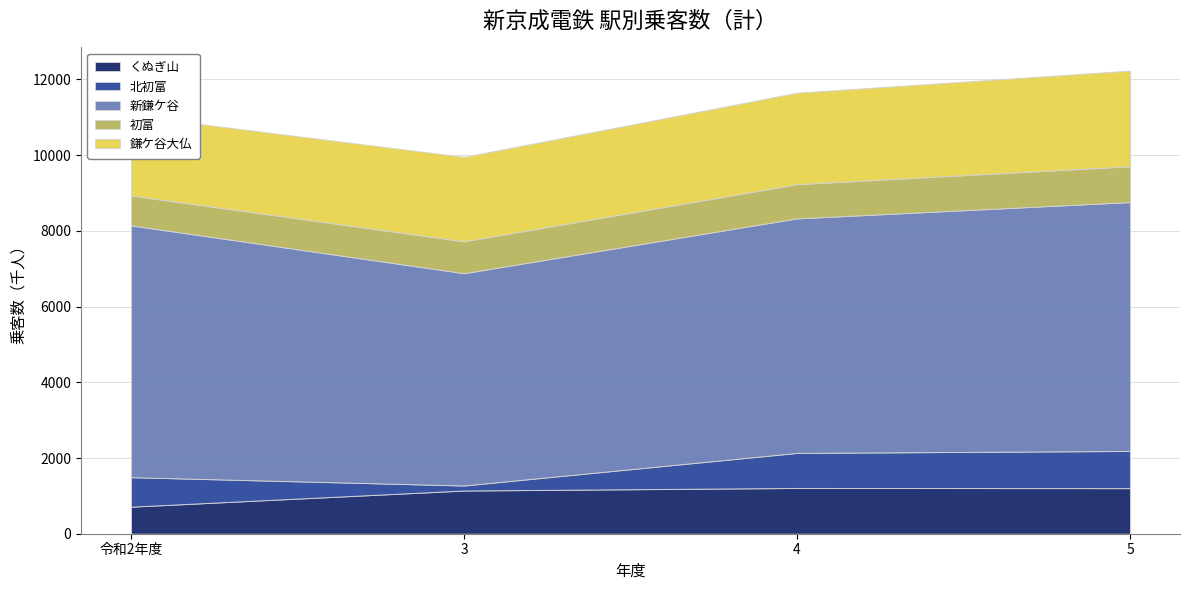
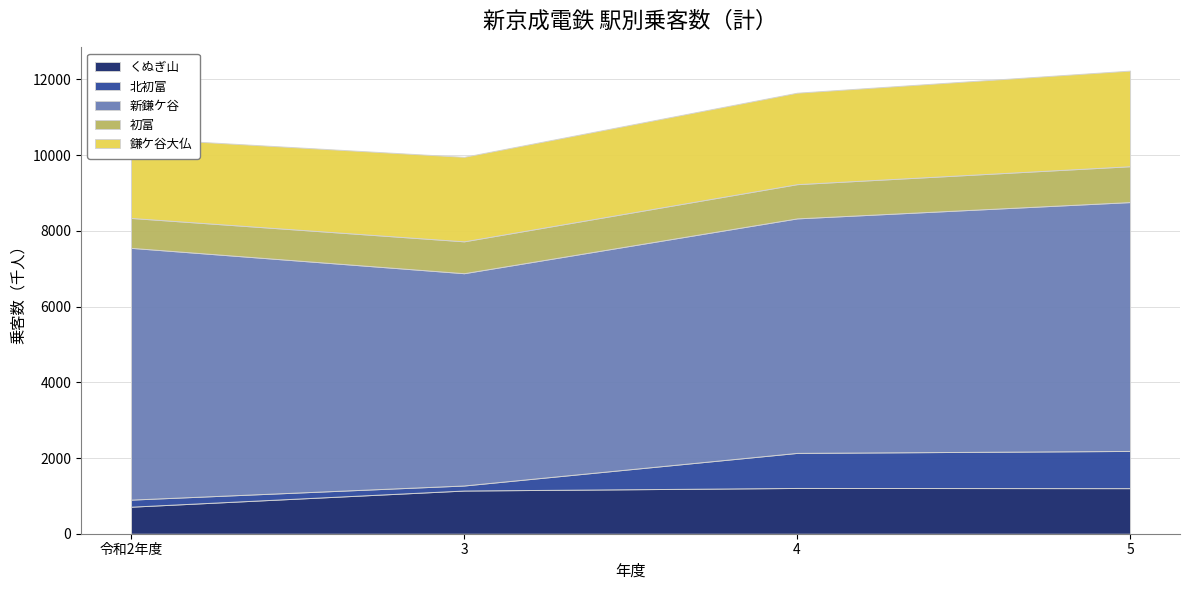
北初富, 令和2年度: 800 -> 200
